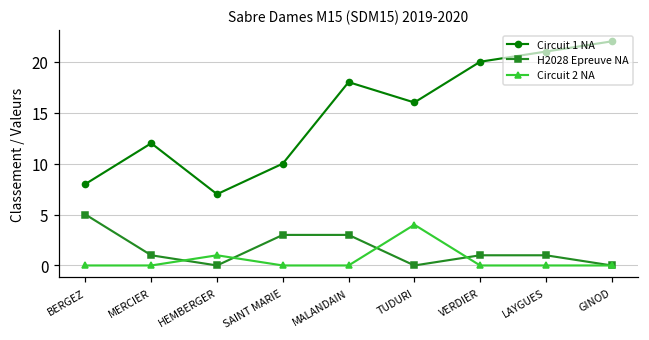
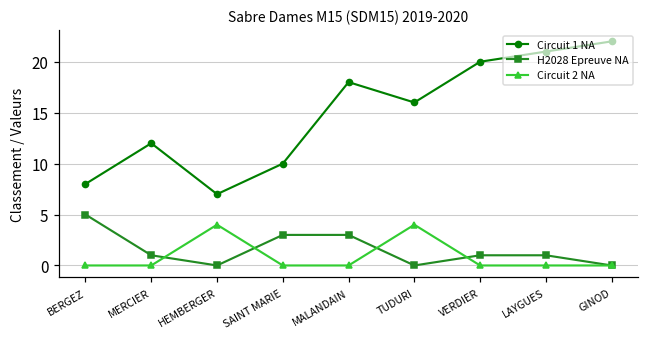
Circuit 2 NA, HEMBERGER: 1 -> 4
